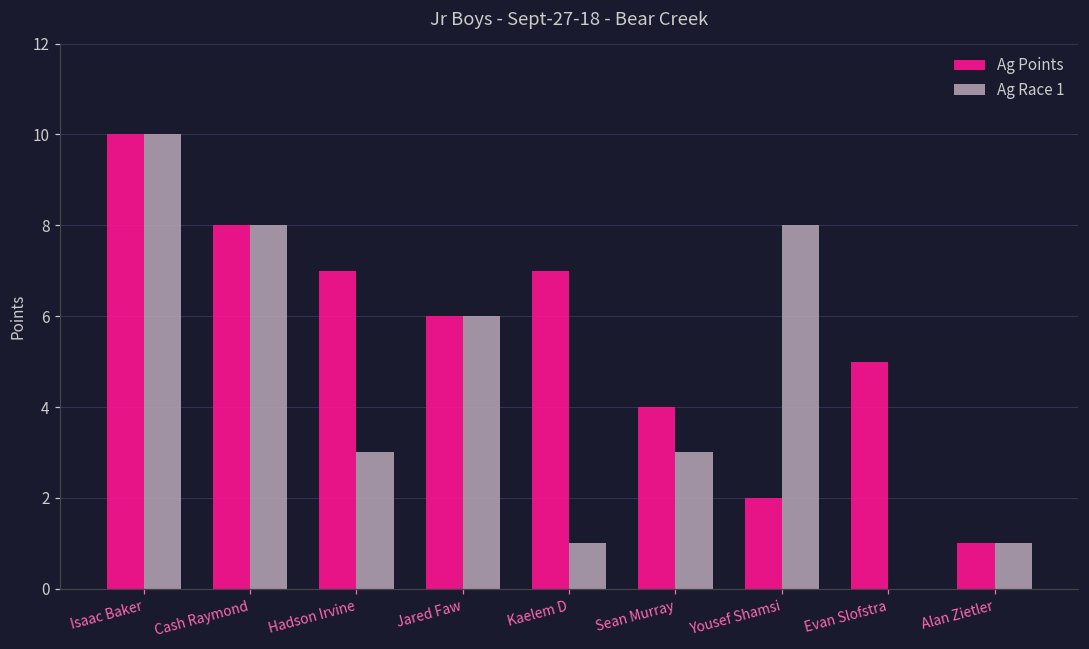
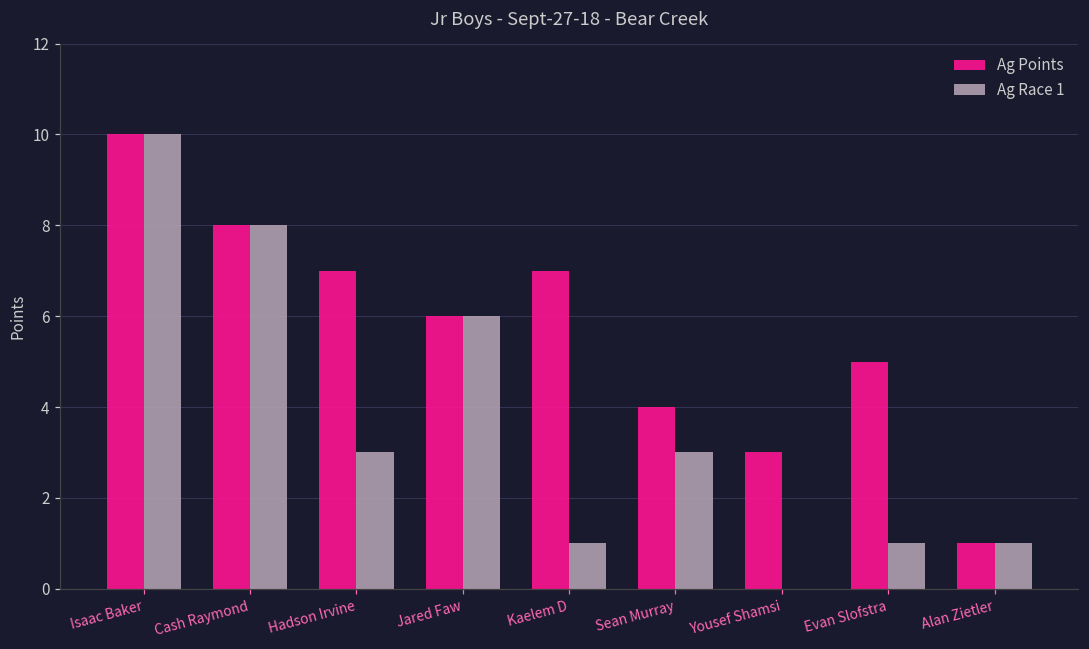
Ag Points, Yousef Shamsi: 2 -> 3
Ag Race 1, Yousef Shamsi: 8 -> 0
Ag Race 1, Evan Slofstra: 0 -> 1
